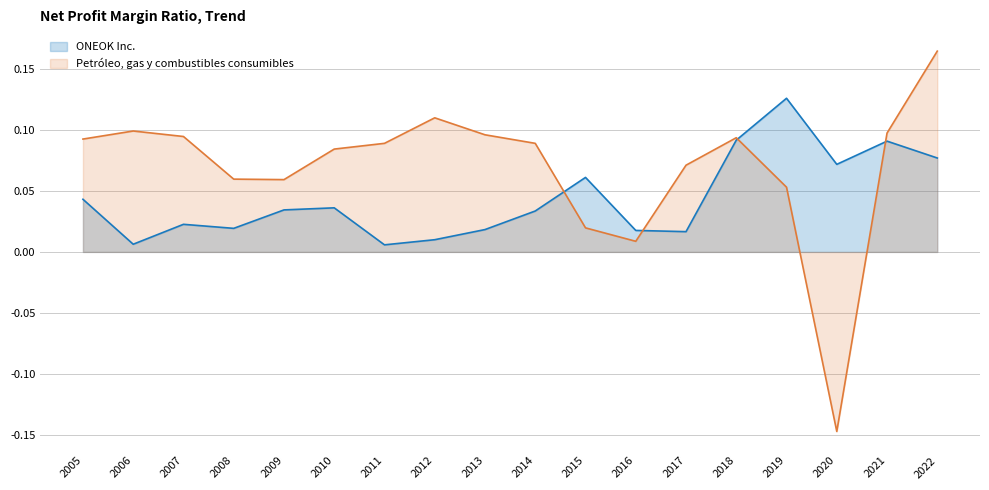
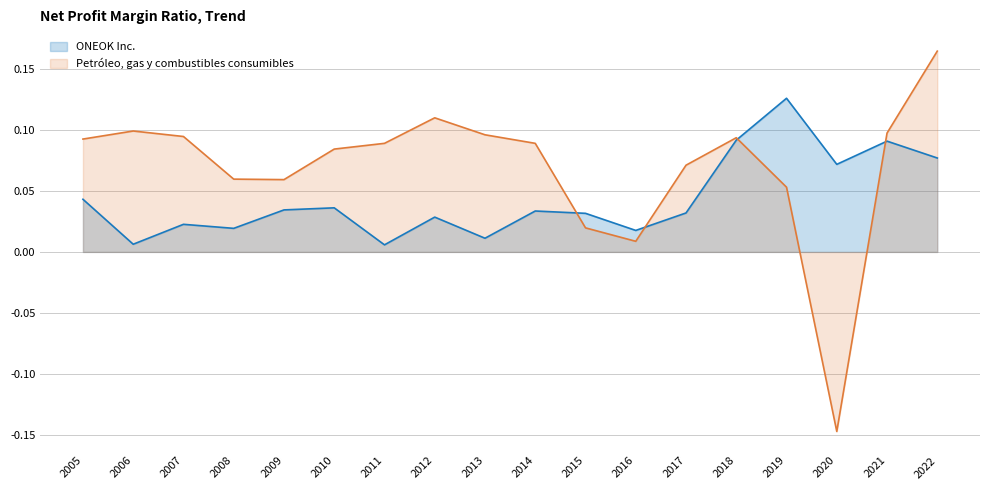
ONEOK Inc., 2012: 0.010 -> 0.029
ONEOK Inc., 2013: 0.018 -> 0.011
ONEOK Inc., 2015: 0.061 -> 0.032
ONEOK Inc., 2017: 0.017 -> 0.032
